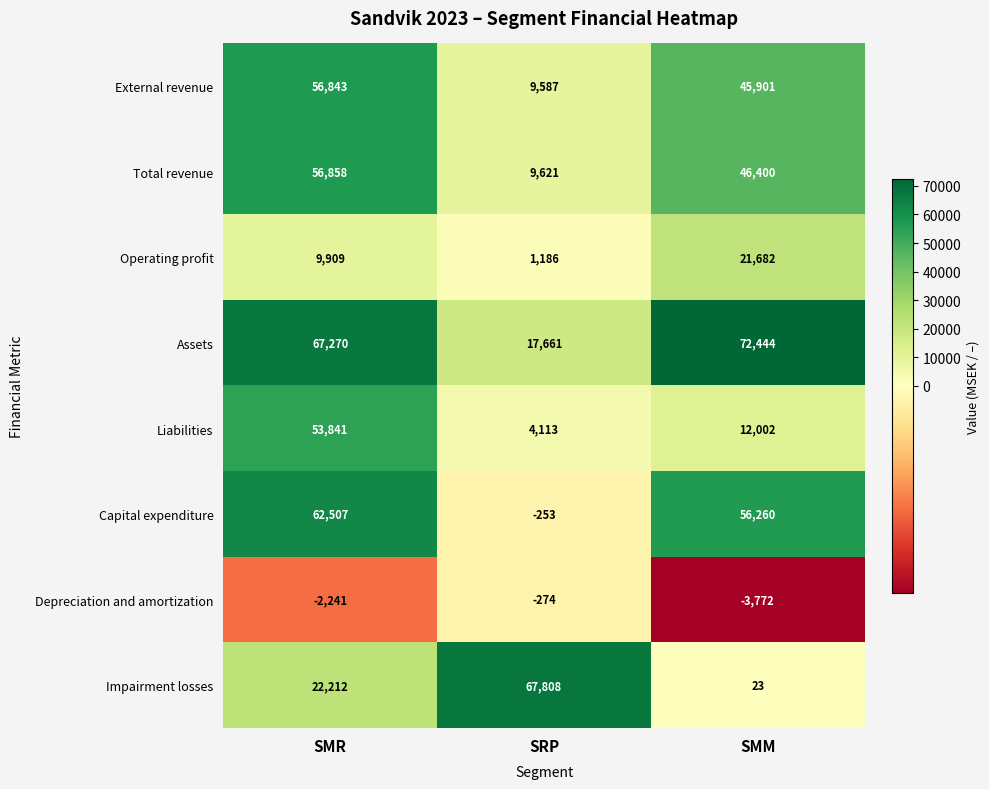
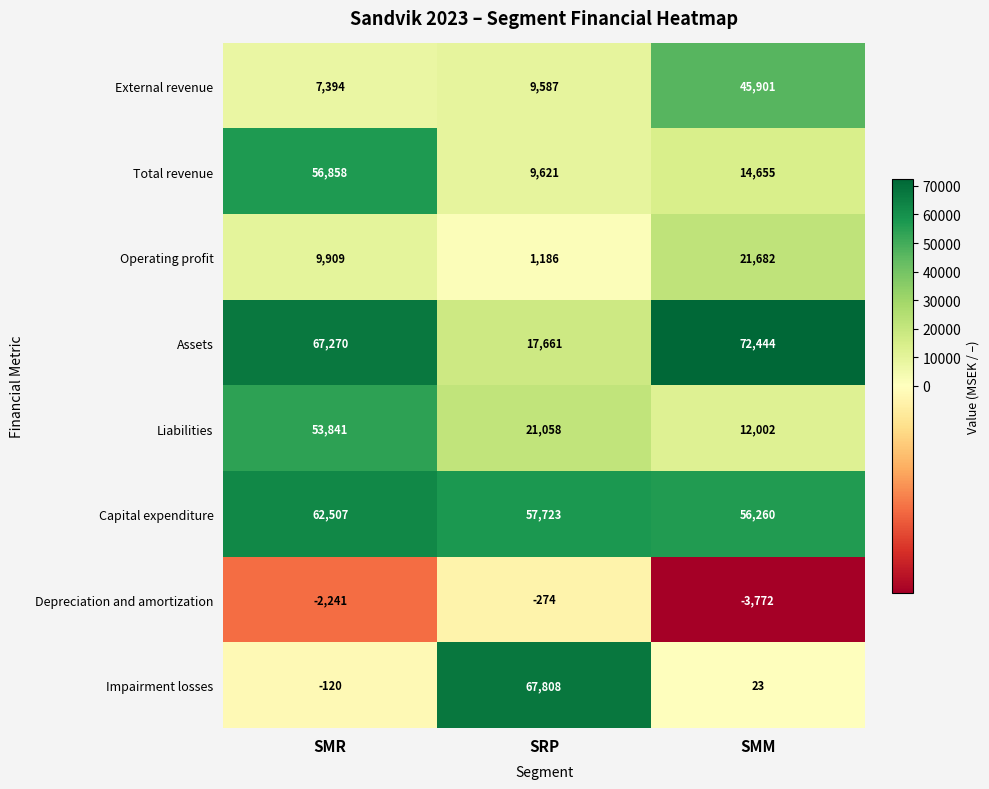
External revenue, SMR: 56,843 -> 7,394
Total revenue, SMM: 46,400 -> 14,655
Liabilities, SRP: 4,113 -> 21,058
Capital expenditure, SRP: -253 -> 57,723
Impairment losses, SMR: 22,212 -> -120
